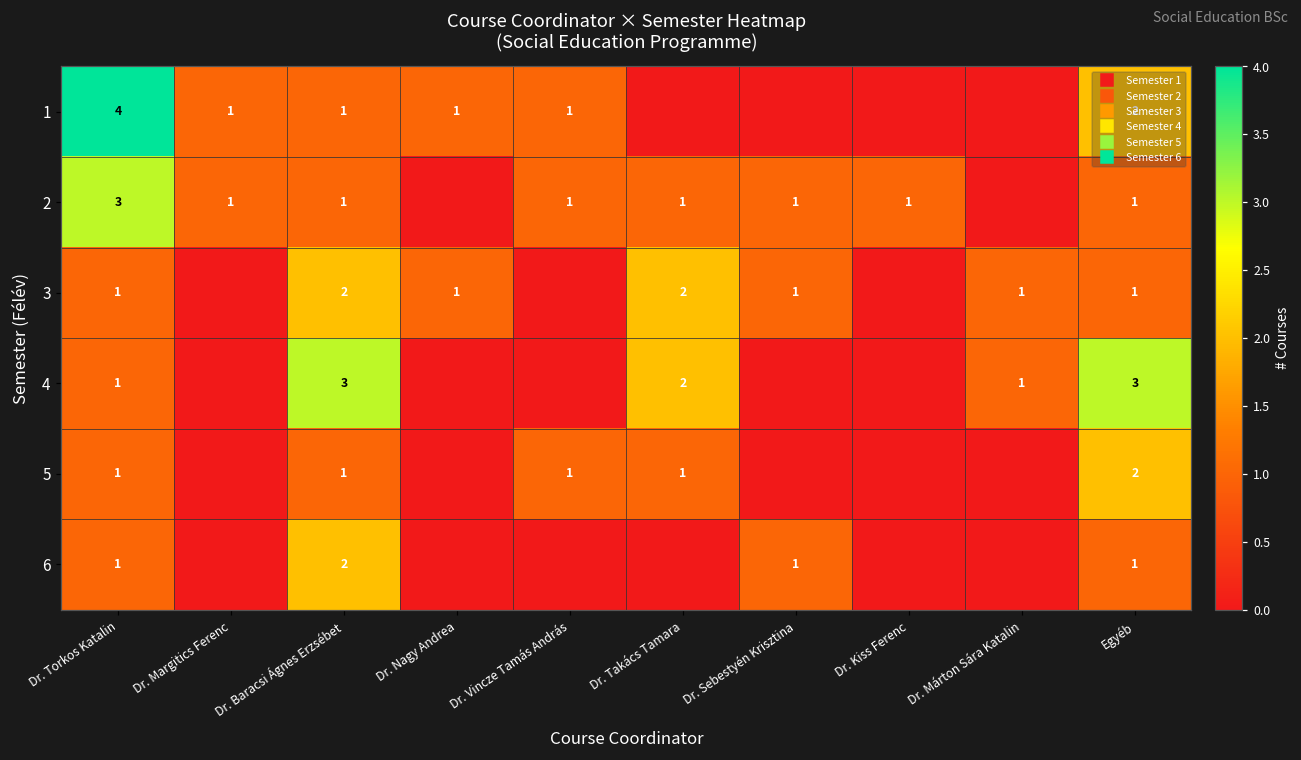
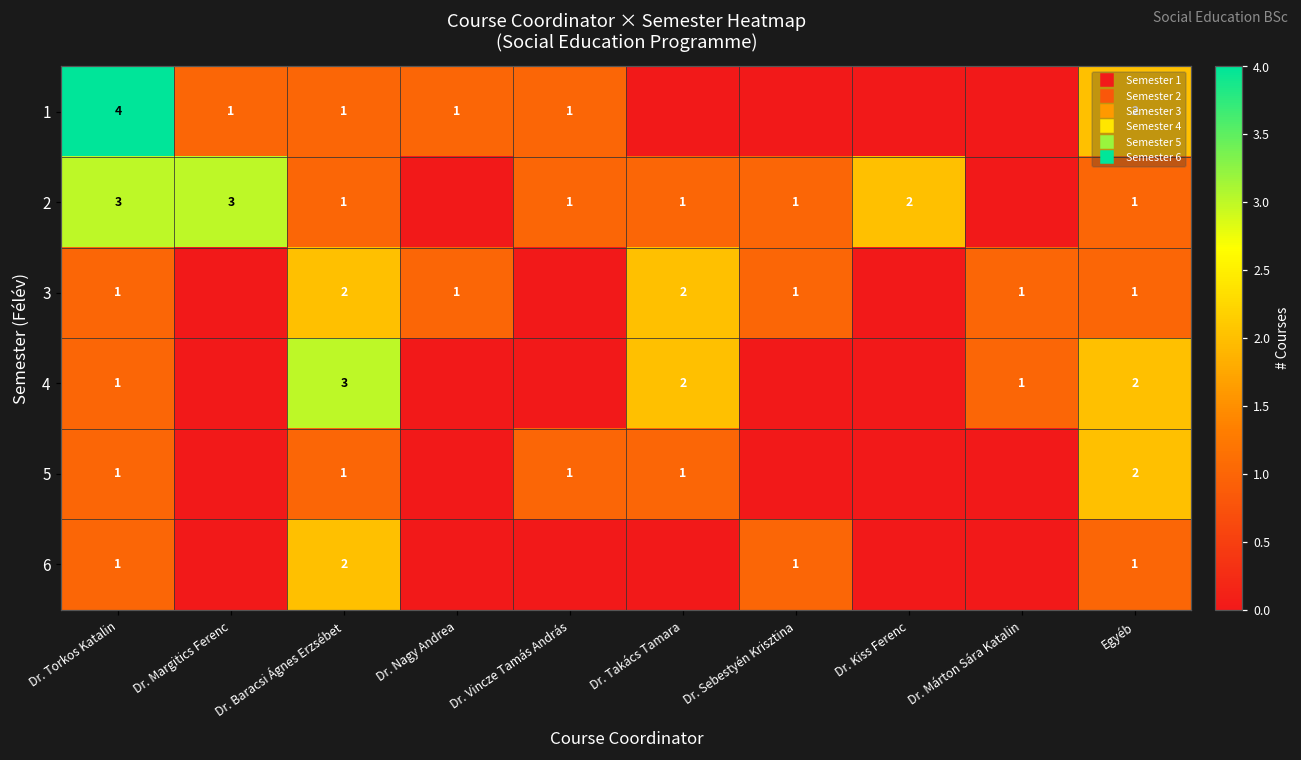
2, Dr. Margitics Ferenc: 1 -> 3
2, Dr. Kiss Ferenc: 1 -> 2
4, Egyéb: 3 -> 2
